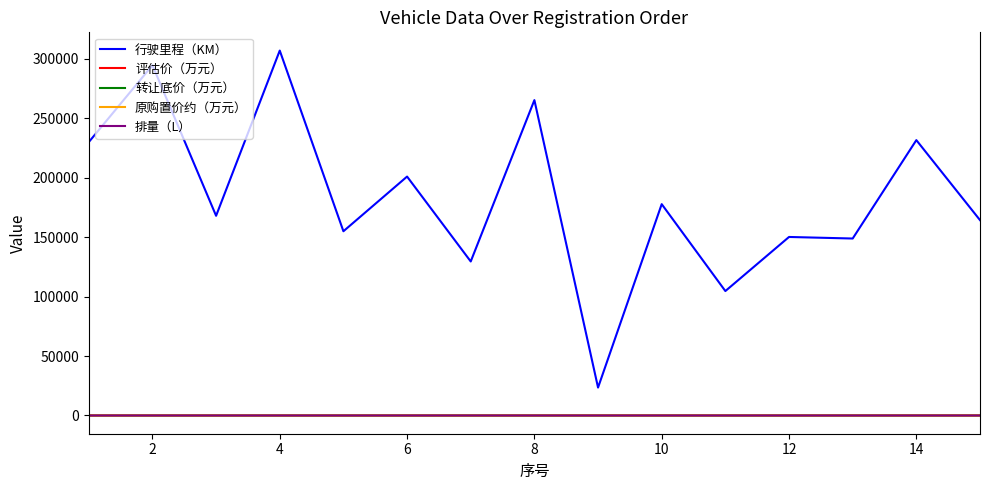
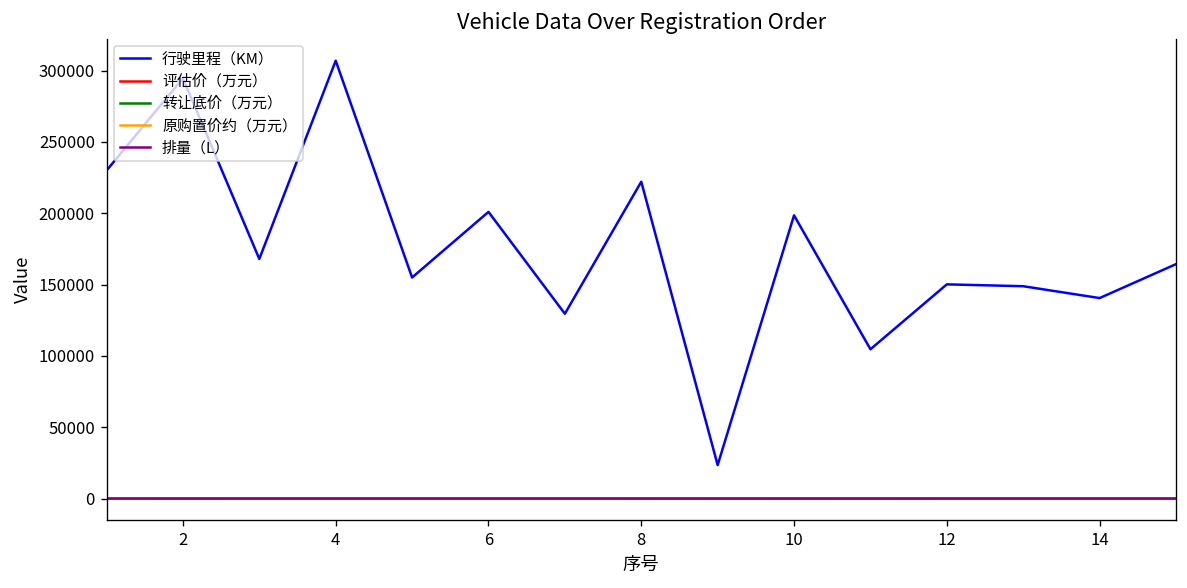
行驶里程（KM）, 8: 265000 -> 222000
行驶里程（KM）, 10: 178000 -> 199000
行驶里程（KM）, 14: 232000 -> 141000
